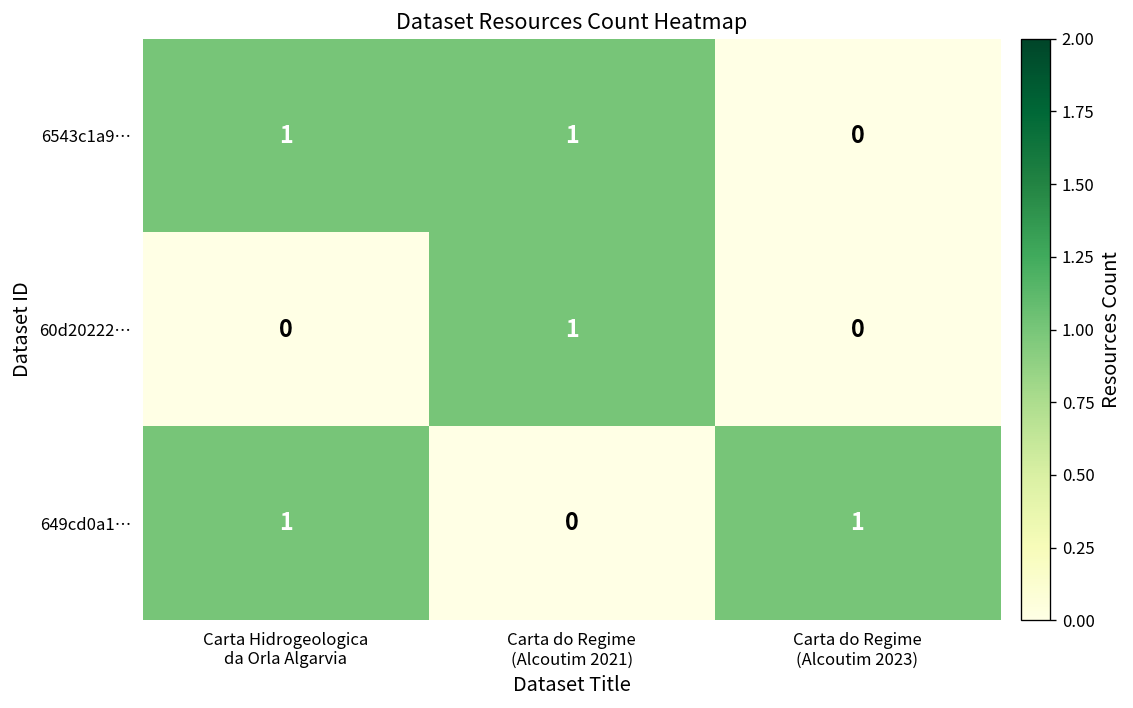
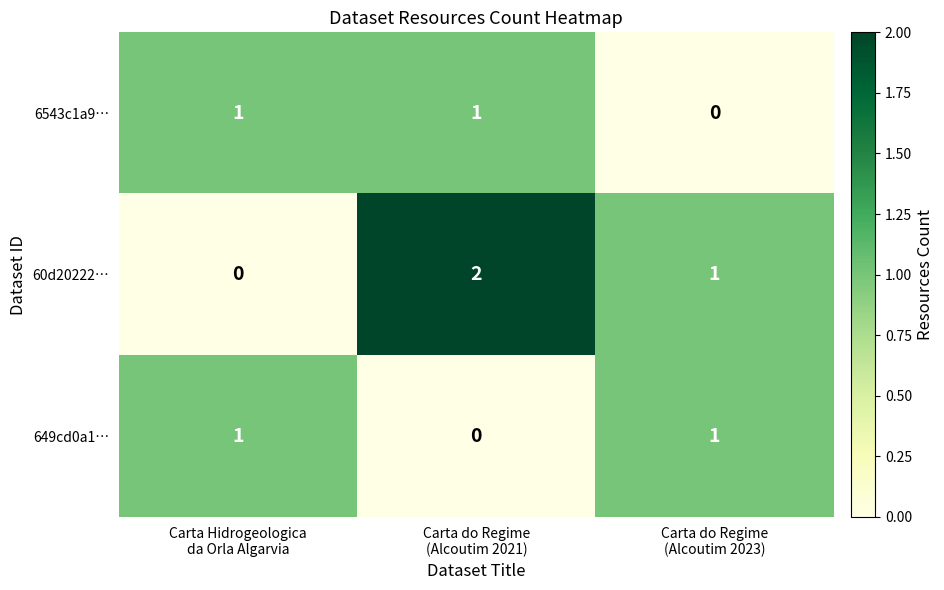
60d20222…, Carta do Regime (Alcoutim 2021): 1 -> 2
60d20222…, Carta do Regime (Alcoutim 2023): 0 -> 1
